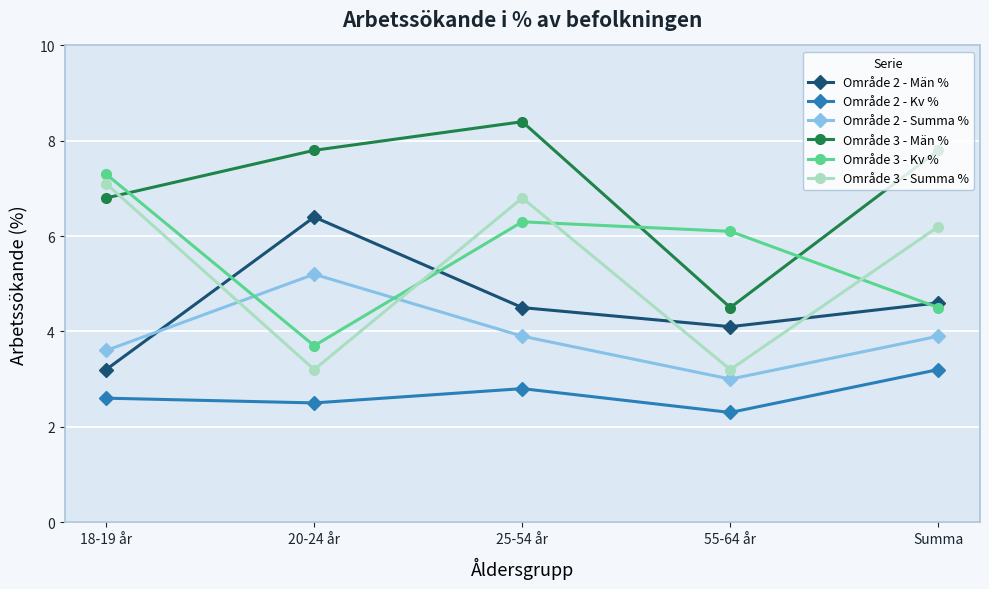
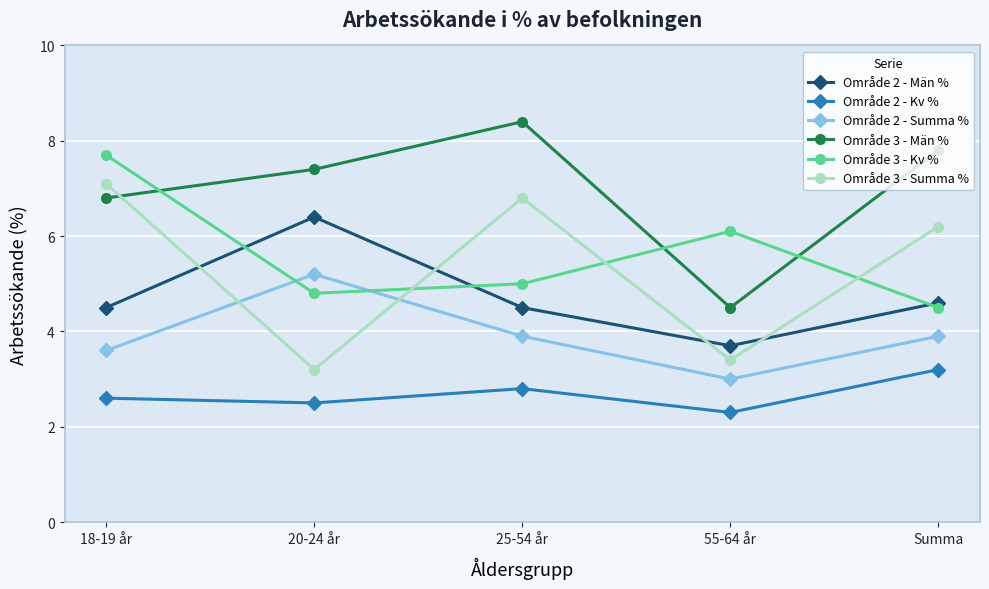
Område 2 - Män %, 18-19 år: 3.2 -> 4.5
Område 3 - Kv %, 18-19 år: 7.3 -> 7.7
Område 3 - Män %, 20-24 år: 7.8 -> 7.4
Område 3 - Kv %, 20-24 år: 3.7 -> 4.8
Område 3 - Kv %, 25-54 år: 6.3 -> 5.0
Område 2 - Män %, 55-64 år: 4.1 -> 3.7
Område 3 - Summa %, 55-64 år: 3.2 -> 3.4
